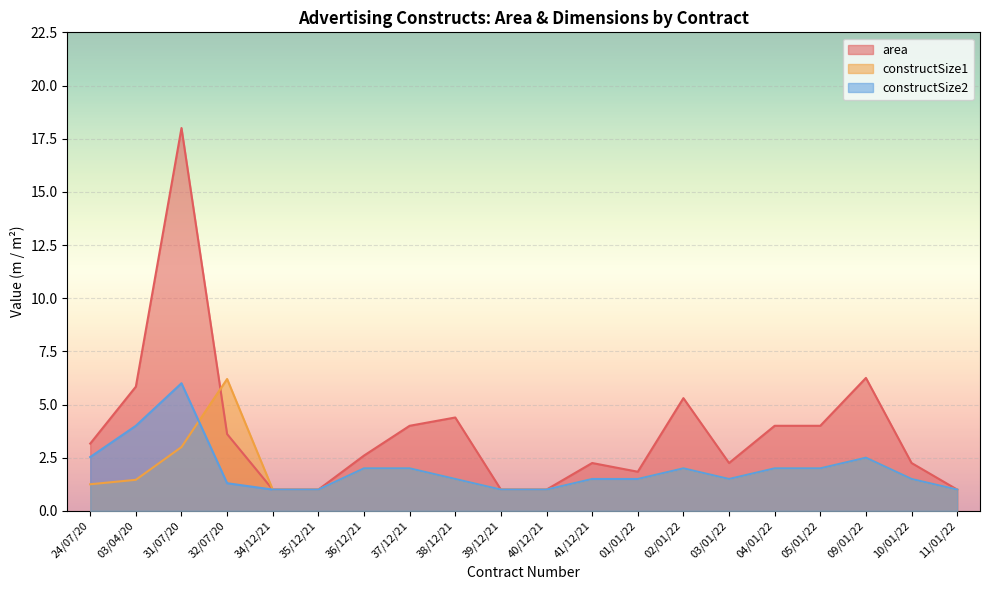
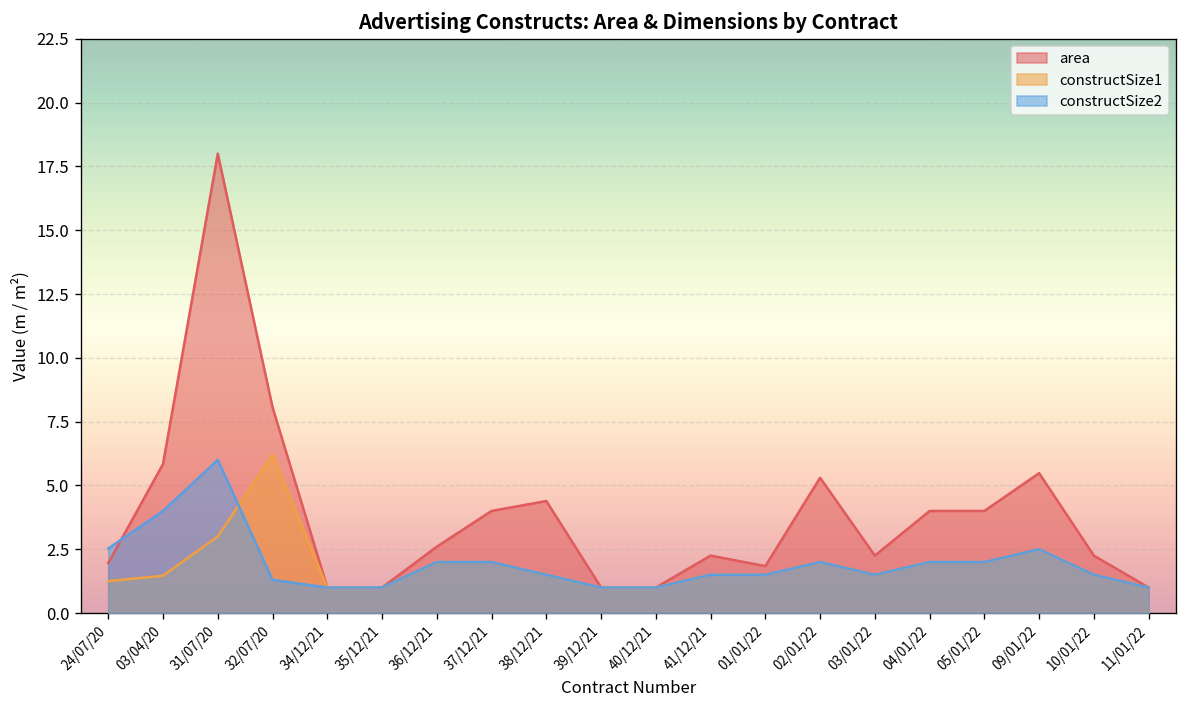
area, 24/07/20: 3.2 -> 2.0
area, 32/07/20: 3.6 -> 8.1
area, 09/01/22: 6.3 -> 5.5
